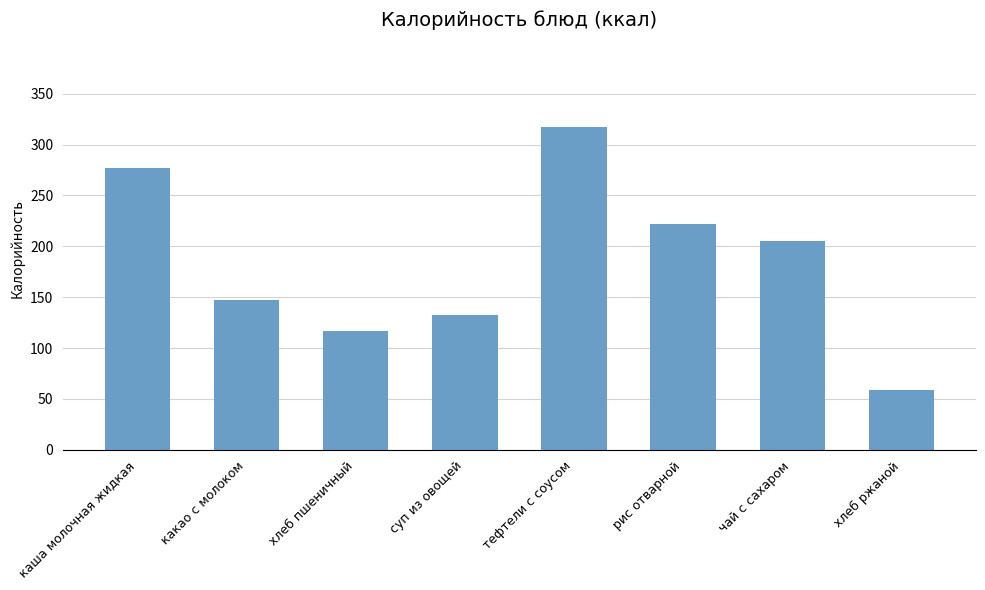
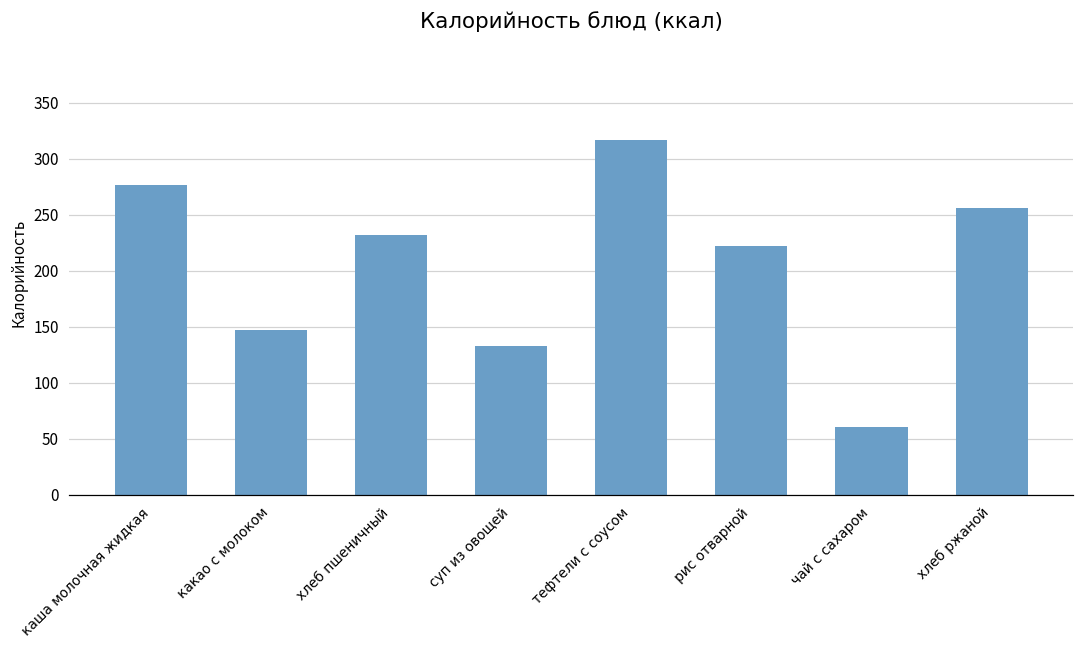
хлеб пшеничный: 117 -> 232
чай с сахаром: 205 -> 61
хлеб ржаной: 59 -> 256
